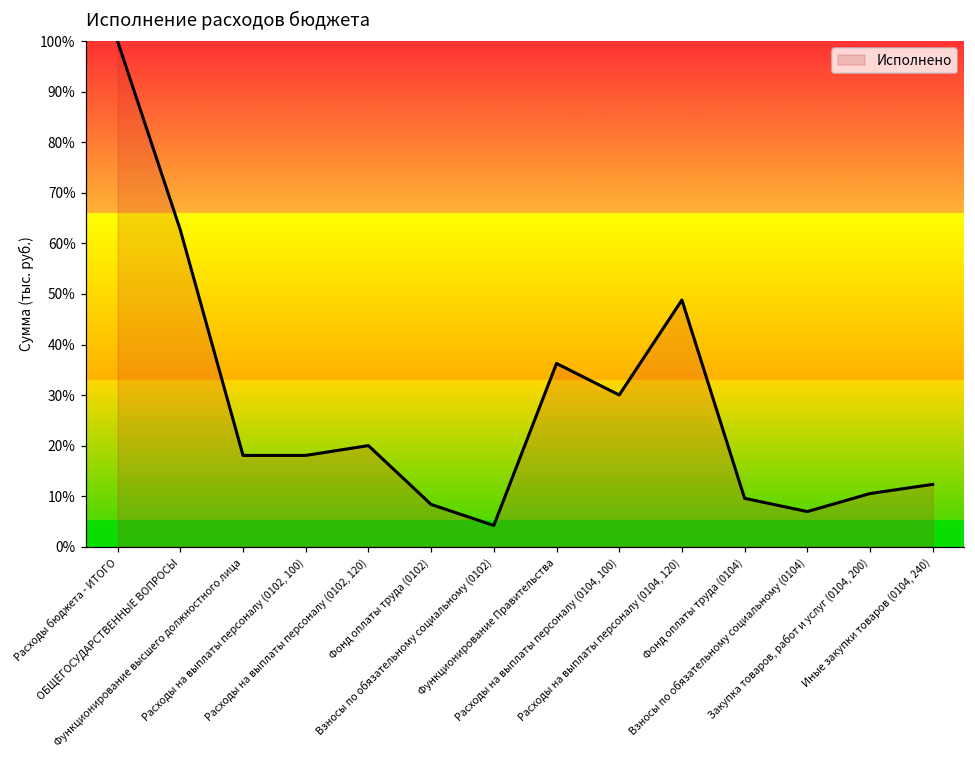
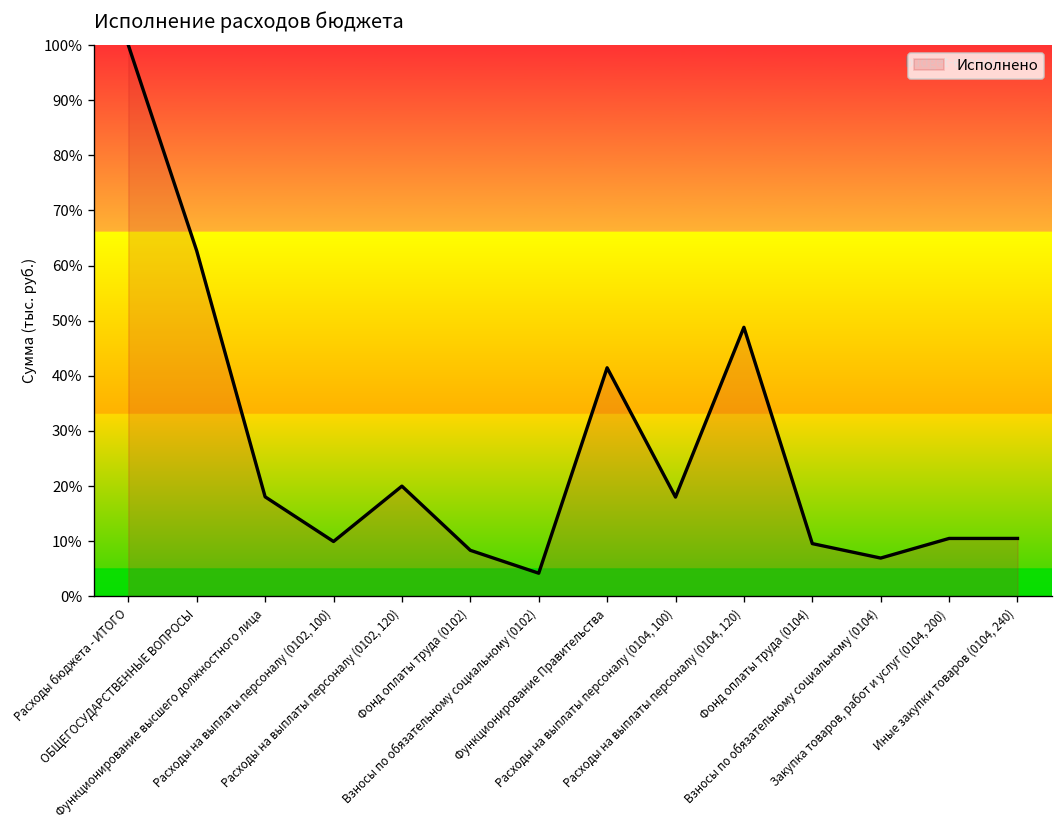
Расходы на выплаты персоналу (0102, 100): 18% -> 10%
Функционирование Правительства: 36% -> 41%
Расходы на выплаты персоналу (0104, 100): 30% -> 18%
Иные закупки товаров (0104, 240): 12% -> 10%
